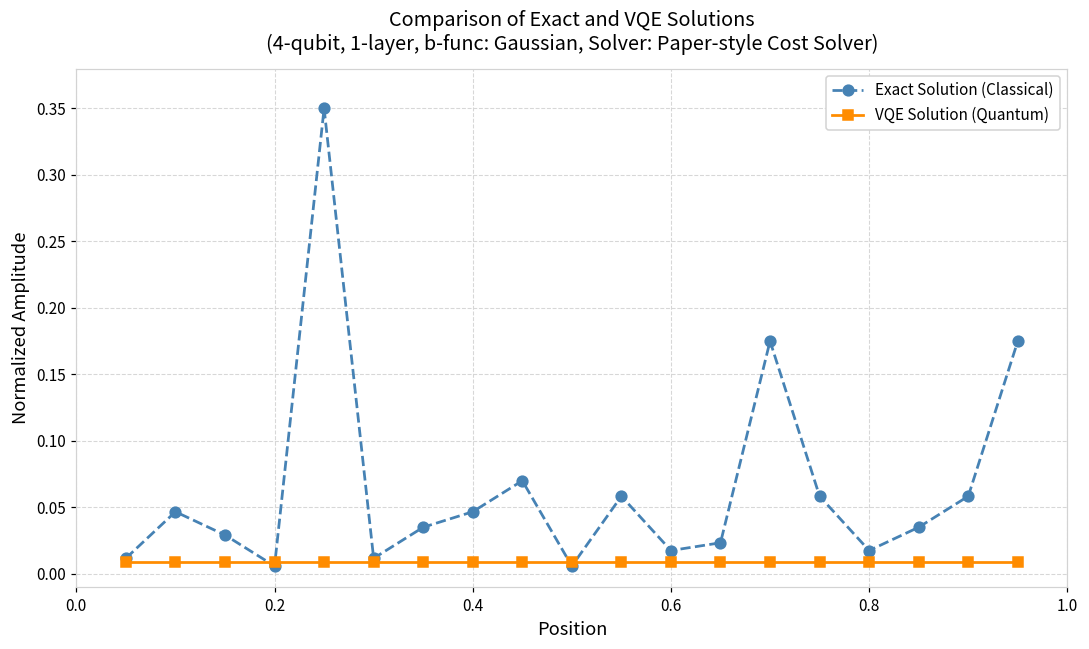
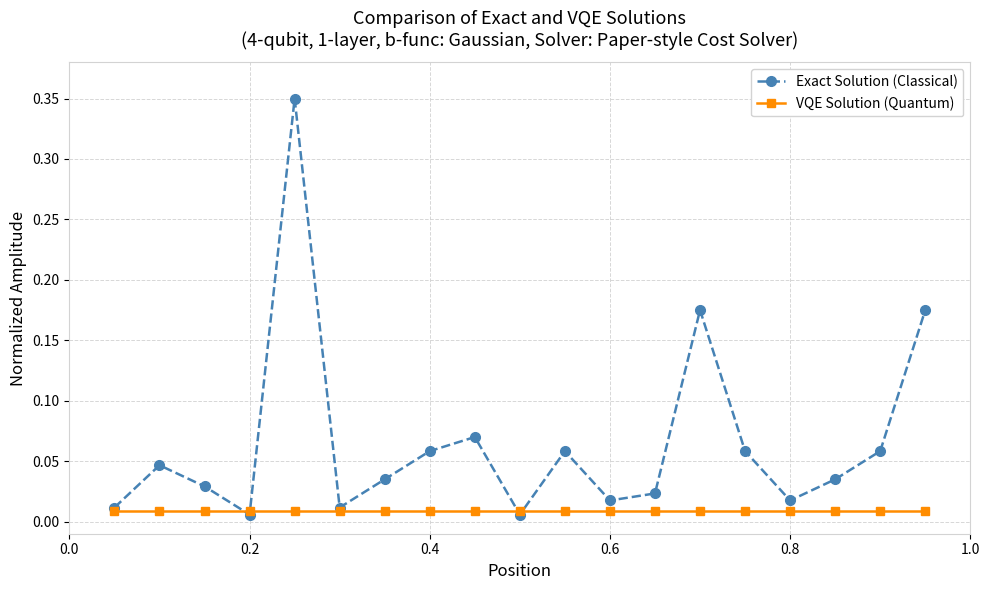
Exact Solution (Classical), 0.4: 0.047 -> 0.058
